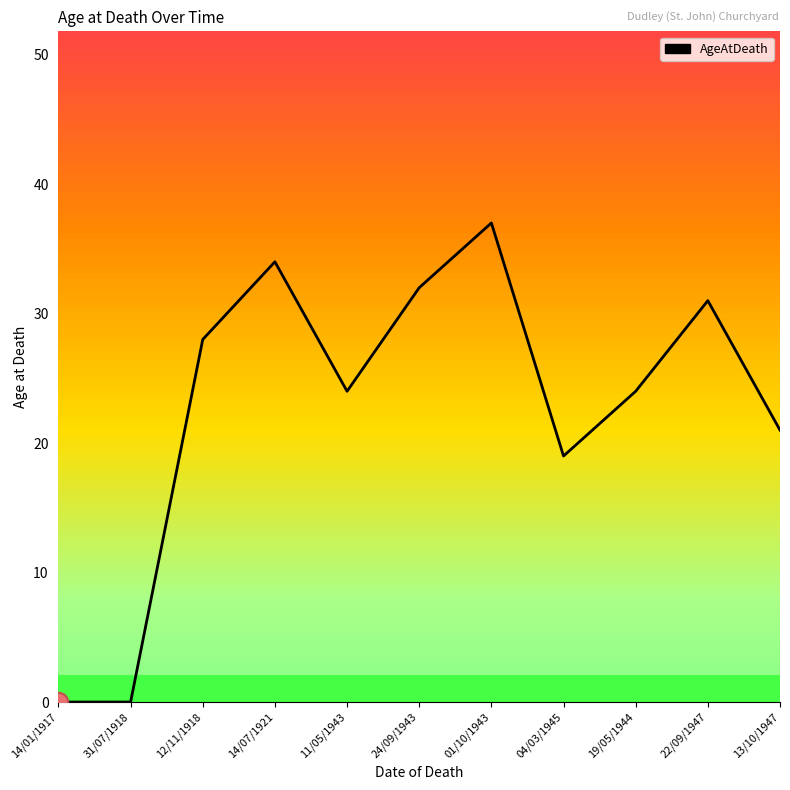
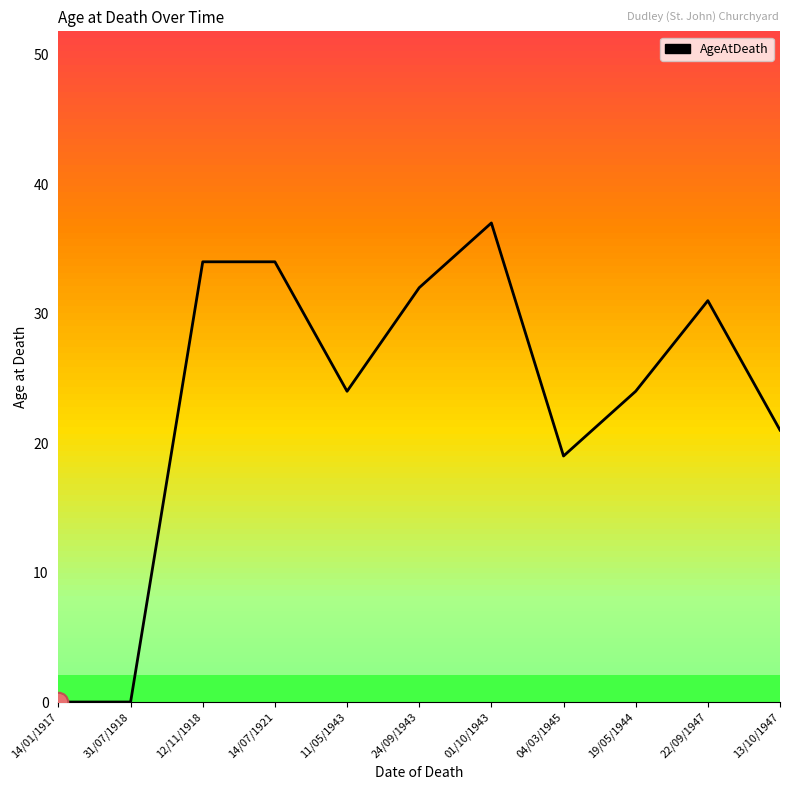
AgeAtDeath, 12/11/1918: 28 -> 34
